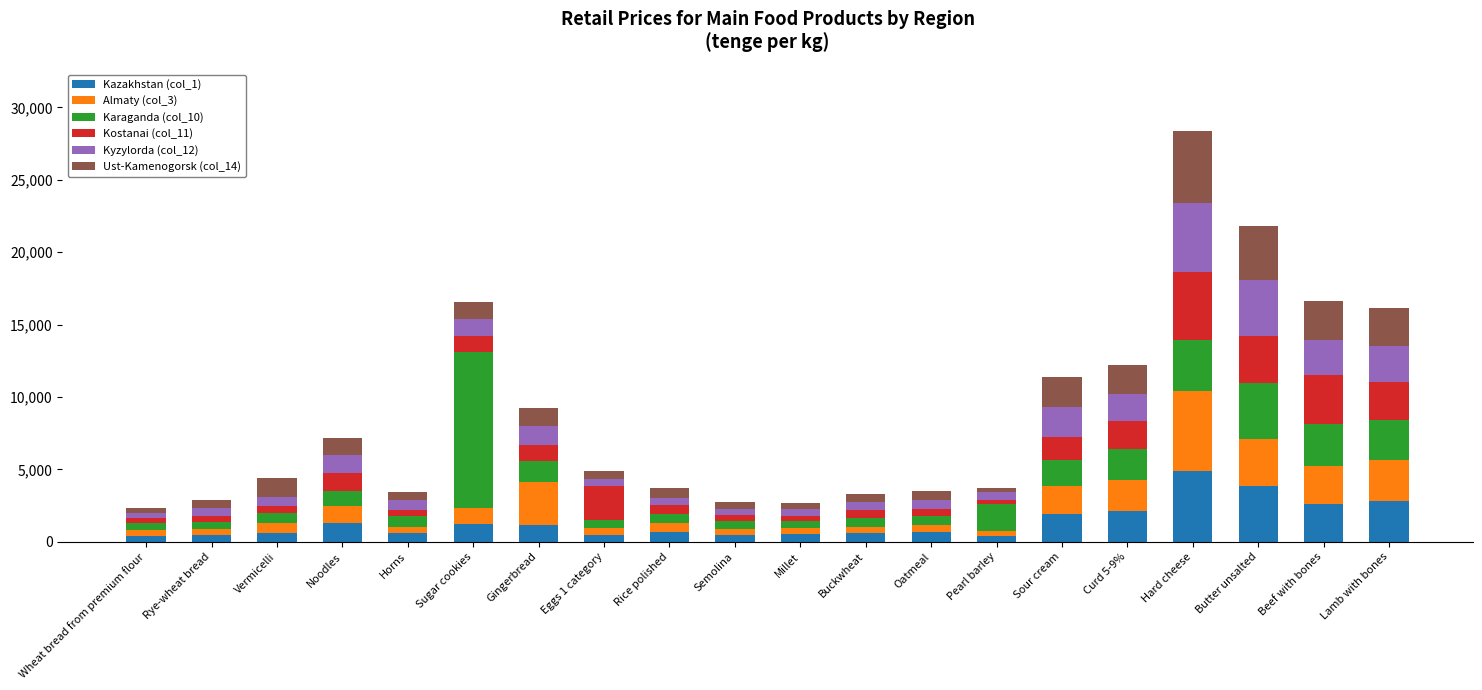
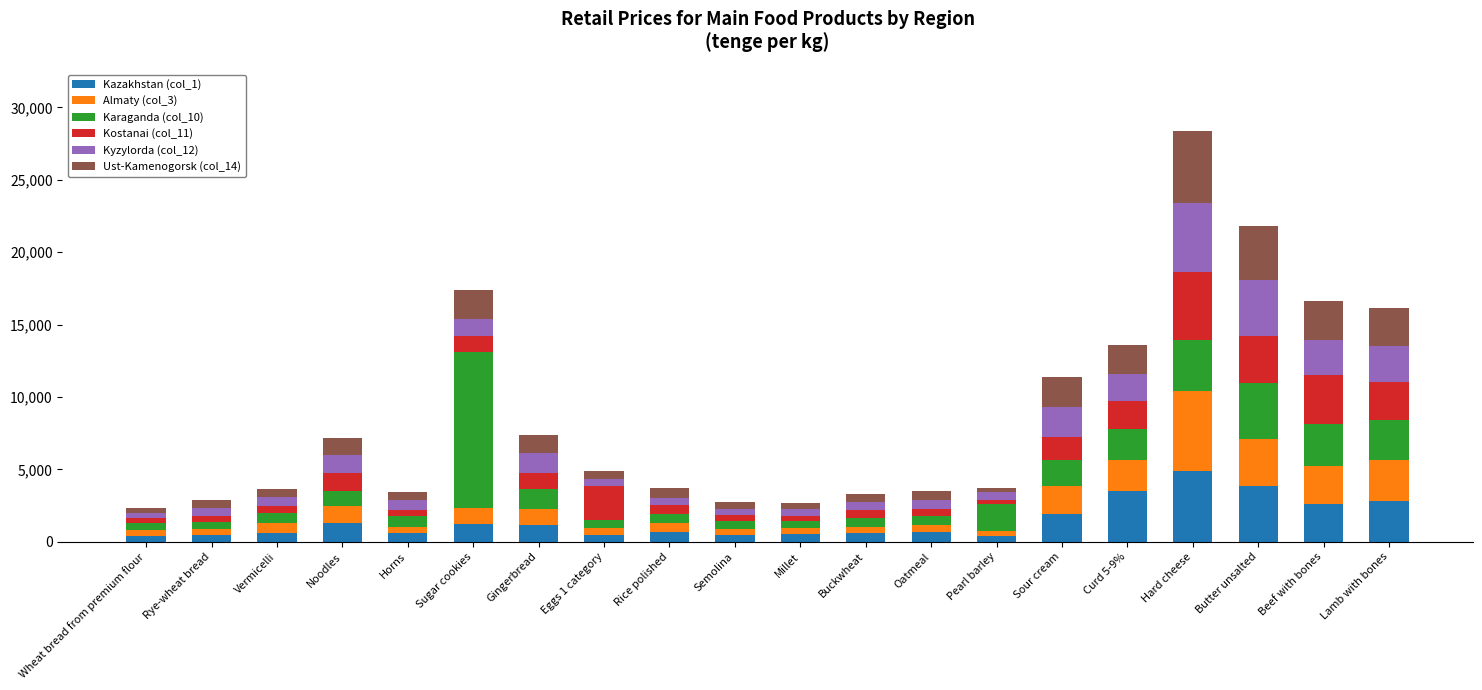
Ust-Kamenogorsk (col_14), Vermicelli: 1,300 -> 600
Ust-Kamenogorsk (col_14), Sugar cookies: 1,100 -> 2,000
Almaty (col_3), Gingerbread: 3,000 -> 1,100
Kazakhstan (col_1), Curd 5-9%: 2,100 -> 3,500
